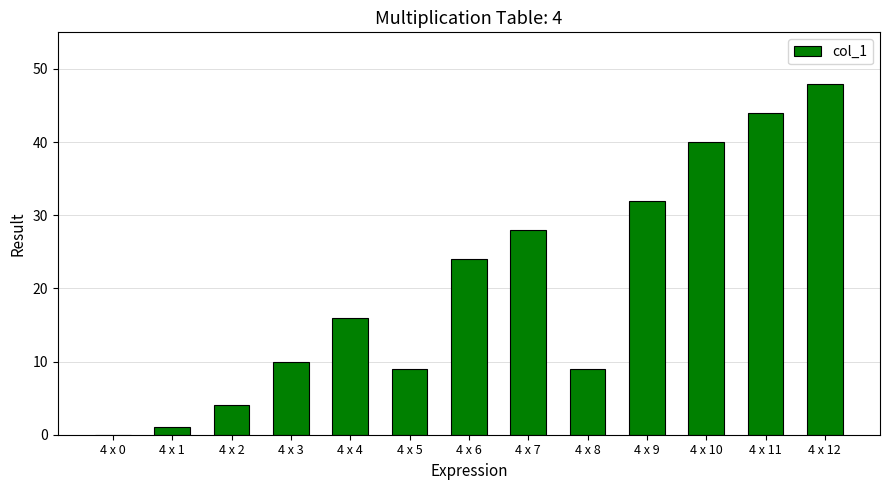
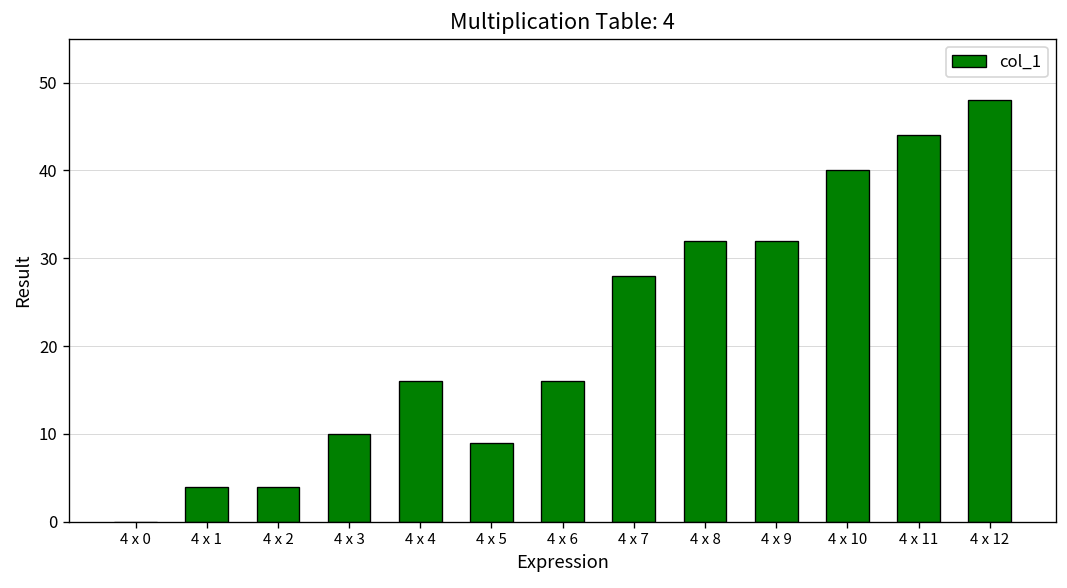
4 x 1: 1 -> 4
4 x 6: 24 -> 16
4 x 8: 9 -> 32
